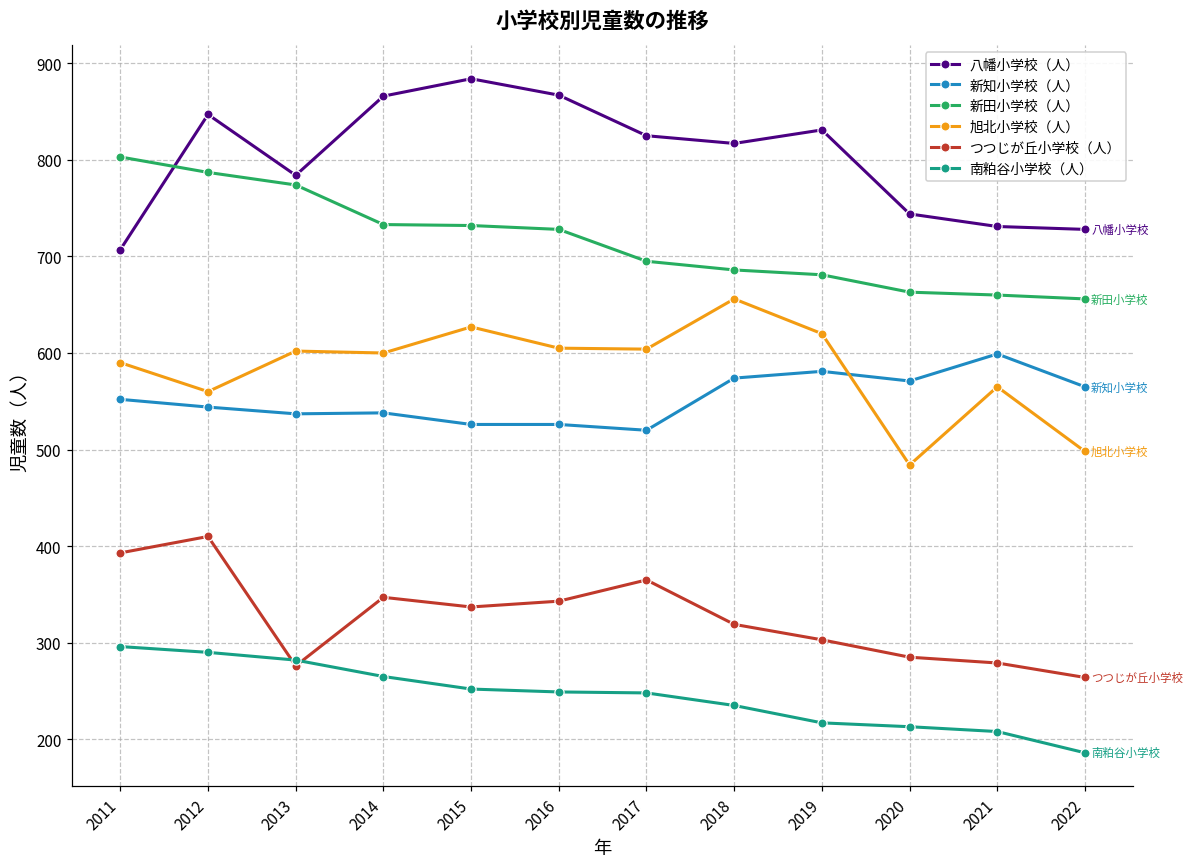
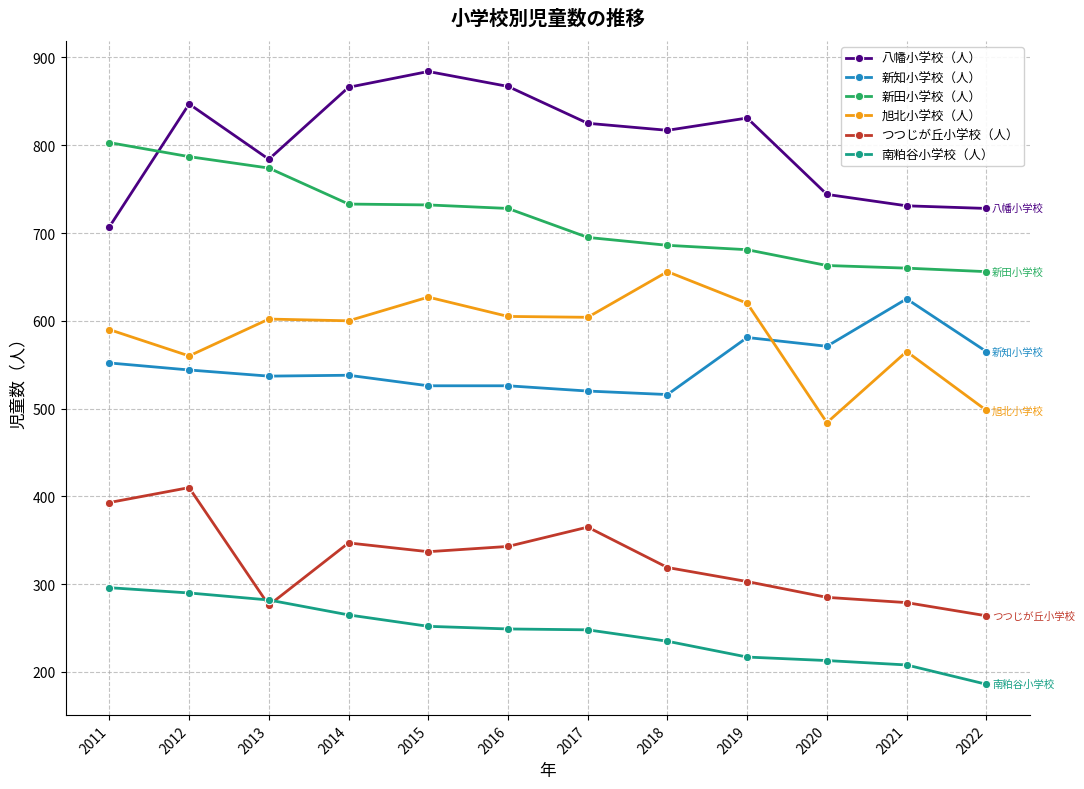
新知小学校（人）, 2018: 570 -> 520
新知小学校（人）, 2021: 600 -> 630
